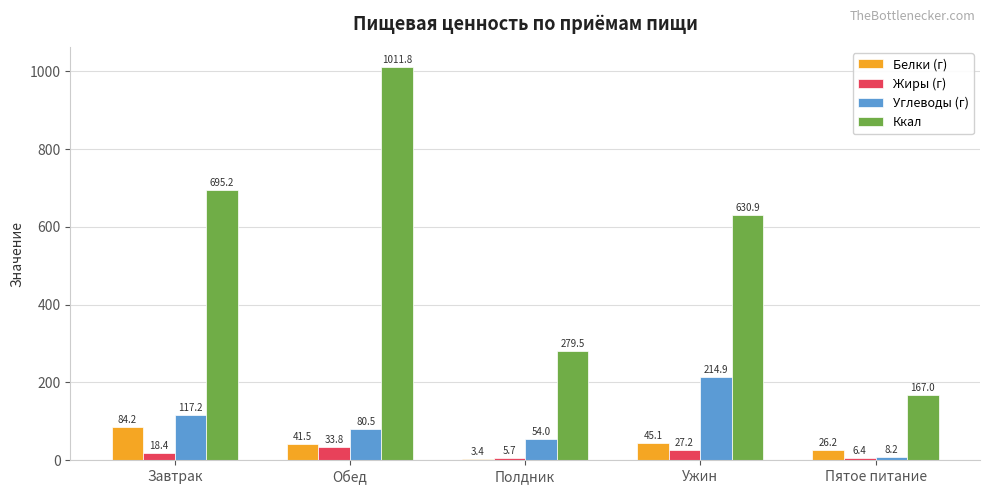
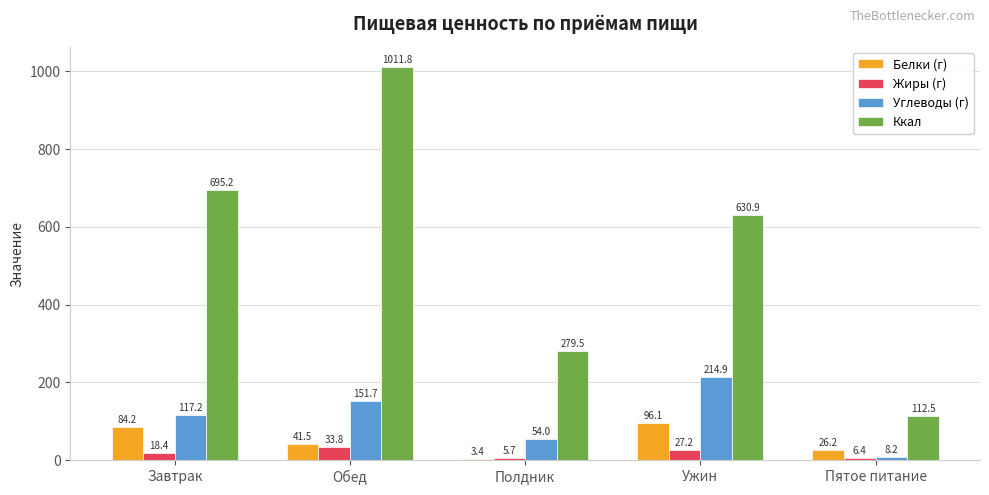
Углеводы (г), Обед: 80.5 -> 151.7
Белки (г), Ужин: 45.1 -> 96.1
Ккал, Пятое питание: 167.0 -> 112.5
